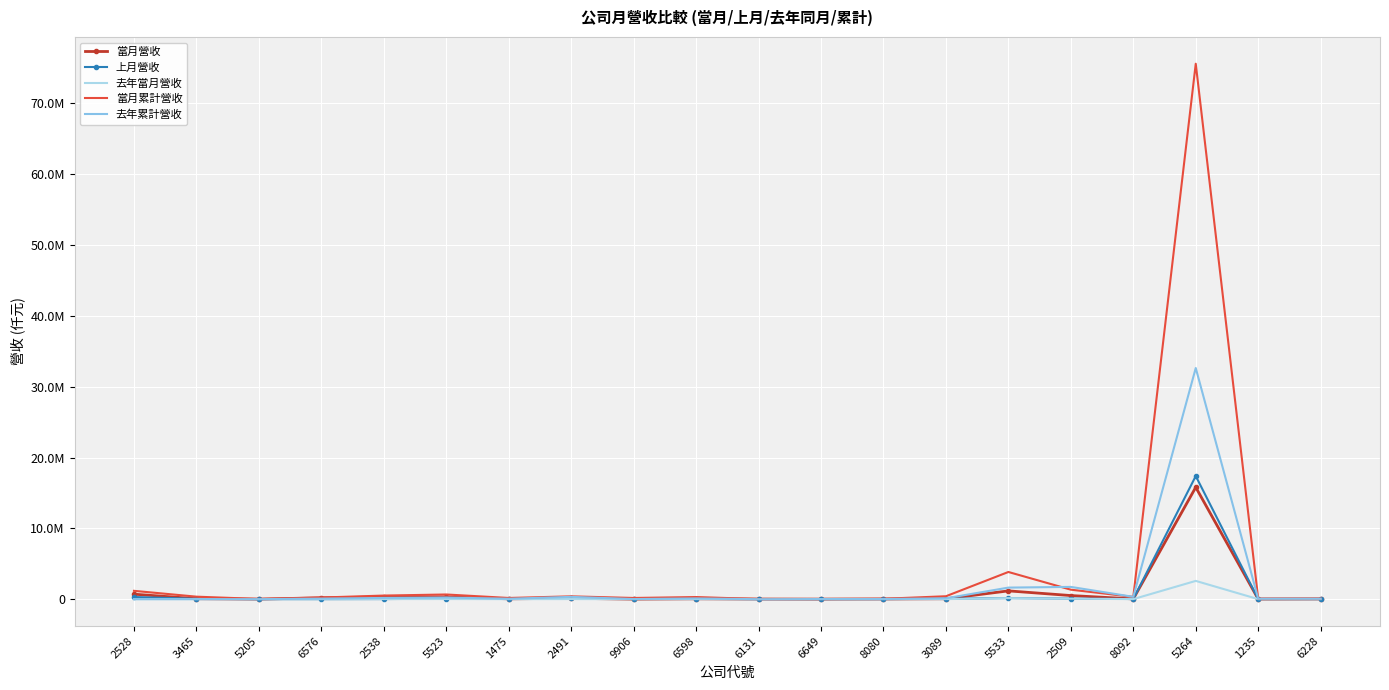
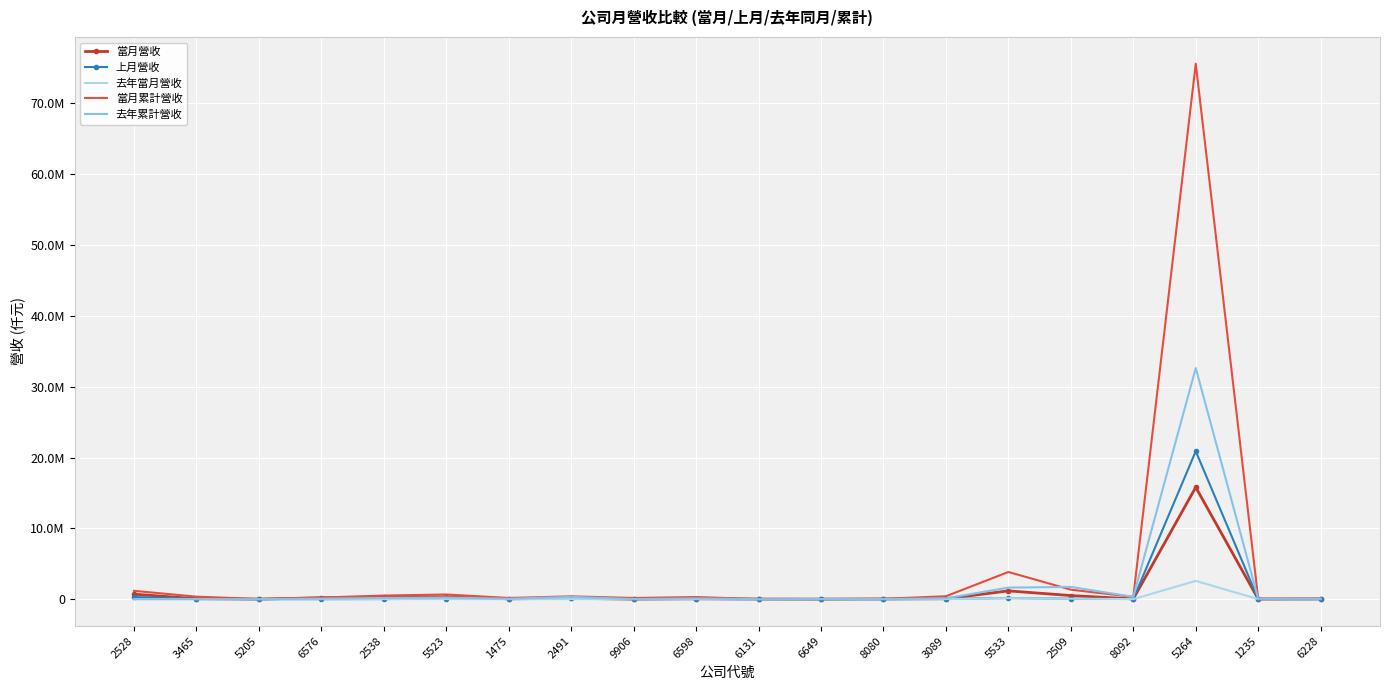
上月營收, 5264: 17000000 -> 21000000
